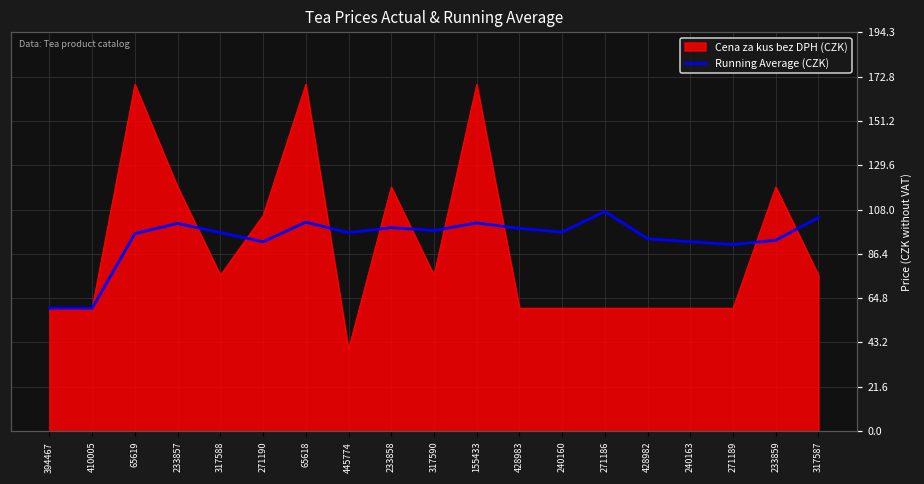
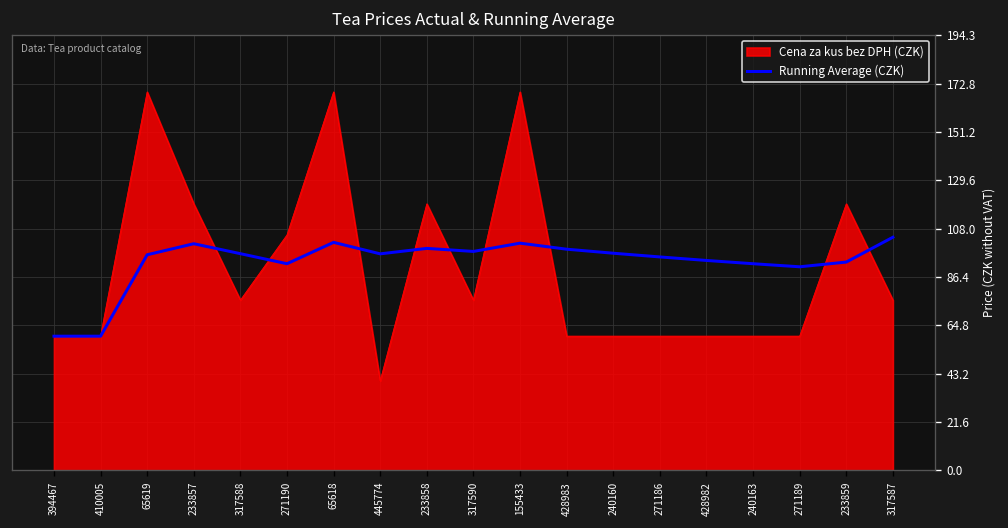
Running Average (CZK), 271186: 107 -> 95
